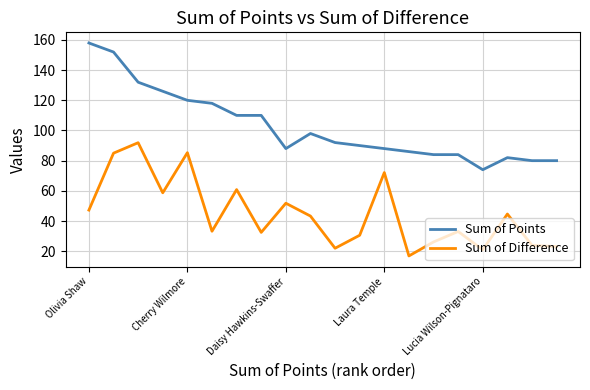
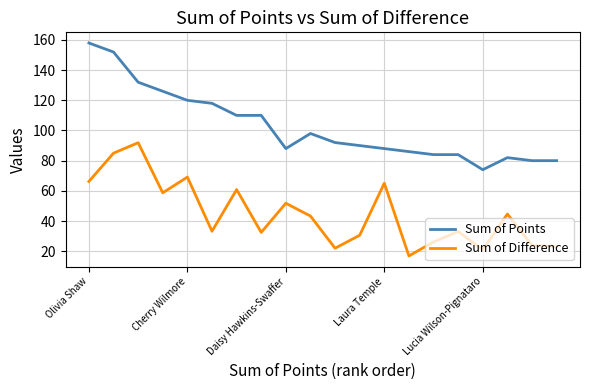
Sum of Difference, Olivia Shaw: 47 -> 66
Sum of Difference, Cherry Wilmore: 85 -> 69
Sum of Difference, Laura Temple: 72 -> 65
